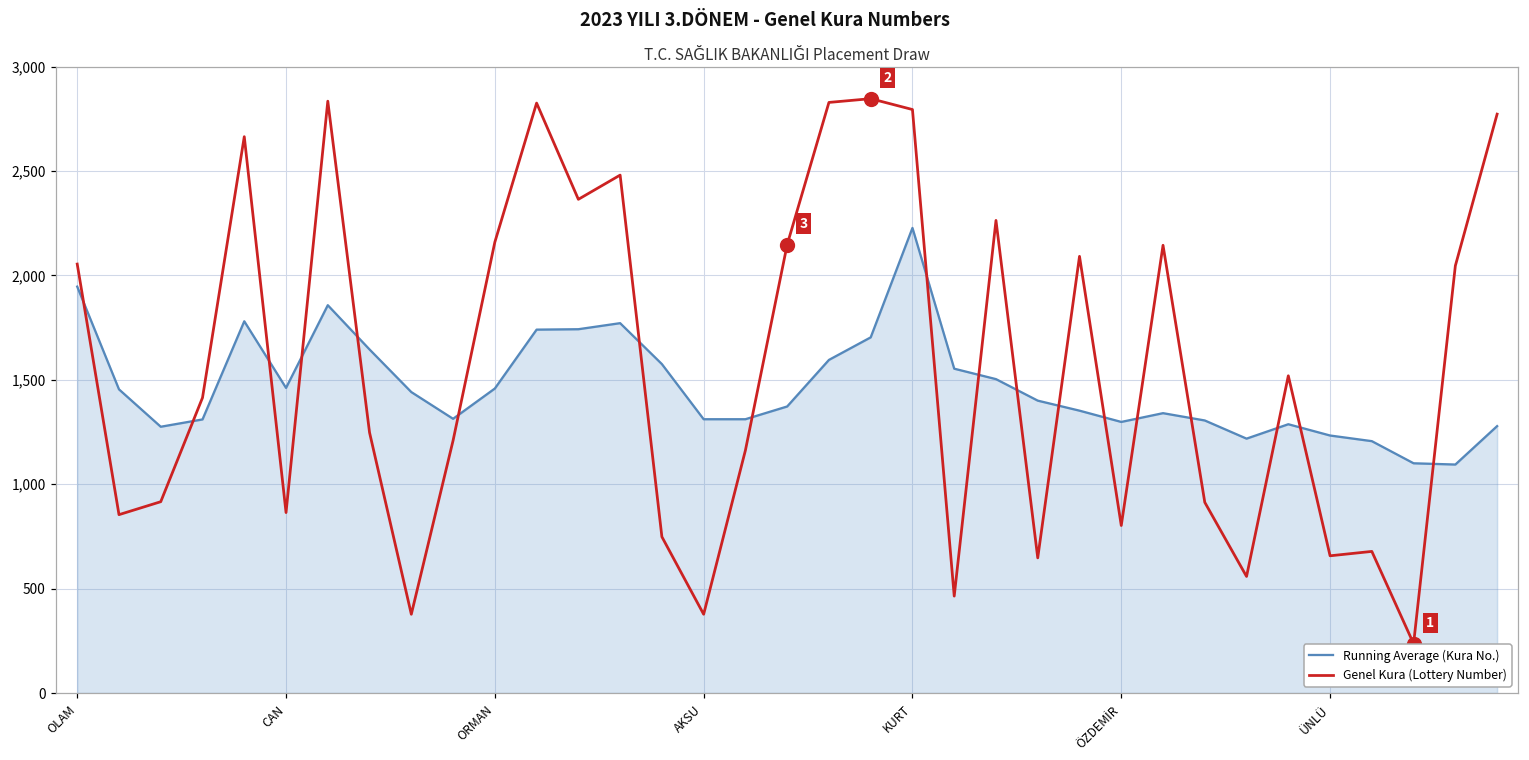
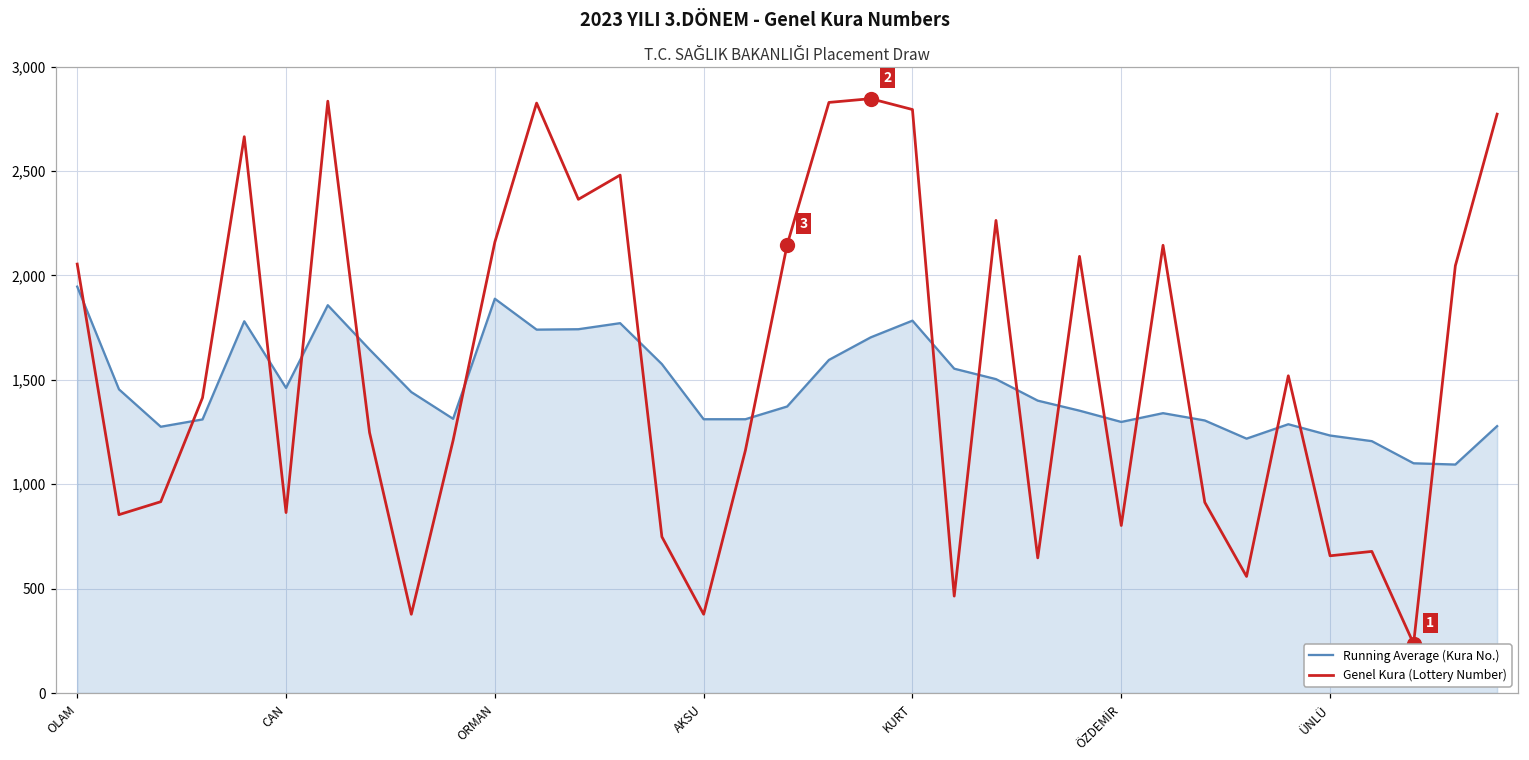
Running Average (Kura No.), ORMAN: 1,460 -> 1,890
Running Average (Kura No.), KURT: 2,230 -> 1,780
